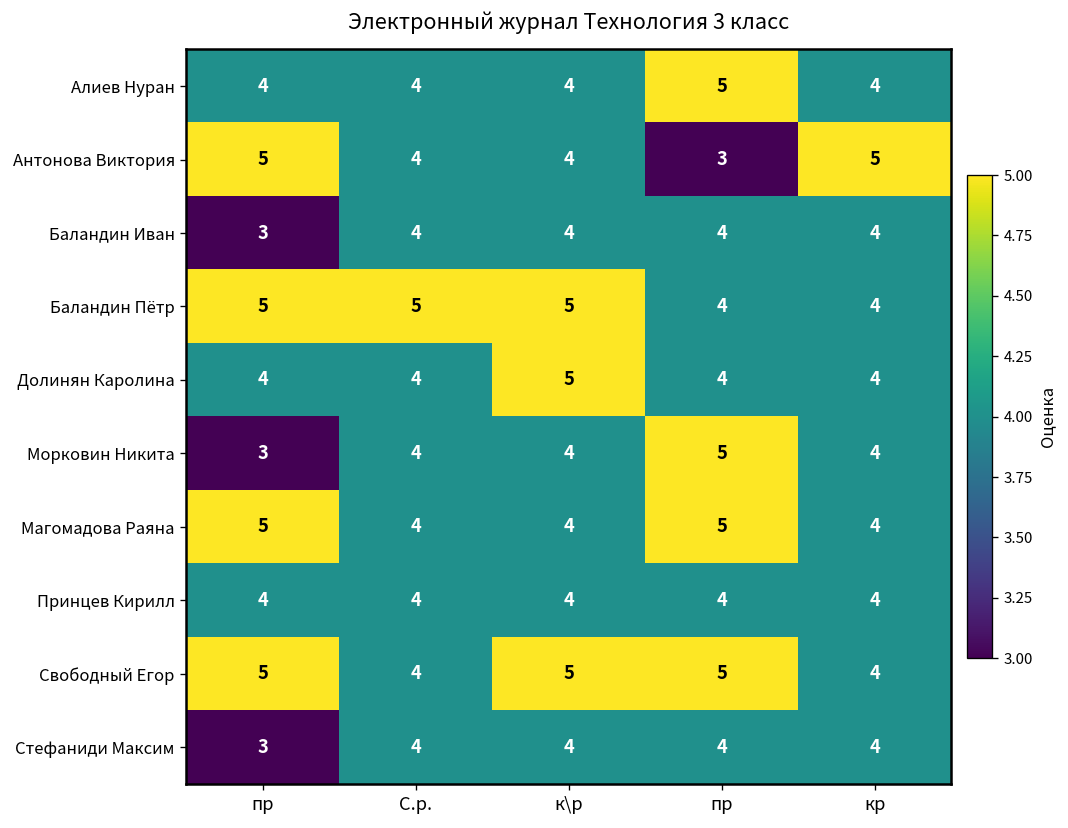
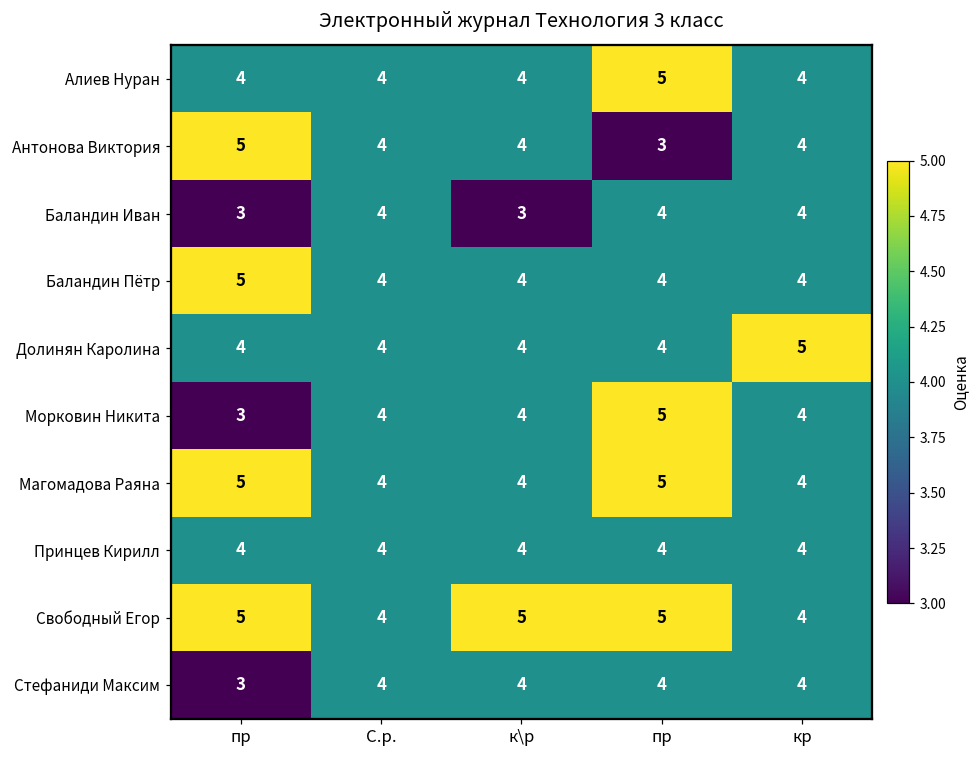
Антонова Виктория, кр: 5 -> 4
Баландин Иван, к\р: 4 -> 3
Баландин Пётр, С.р.: 5 -> 4
Баландин Пётр, к\р: 5 -> 4
Долинян Каролина, к\р: 5 -> 4
Долинян Каролина, кр: 4 -> 5
